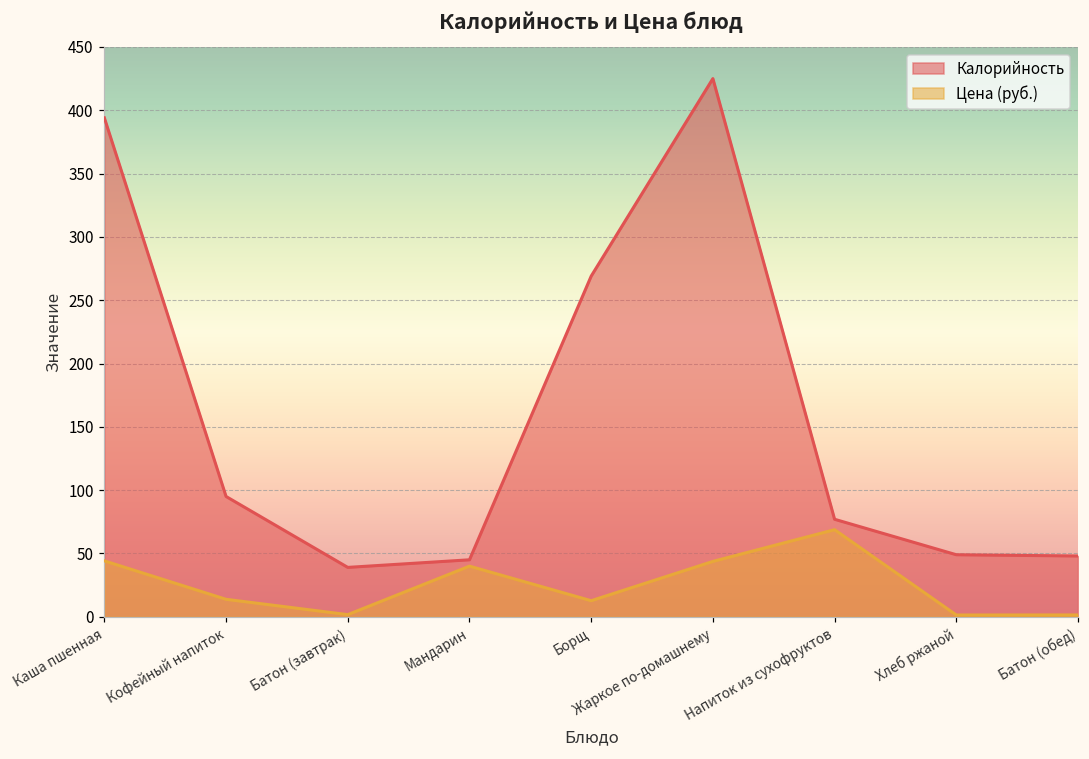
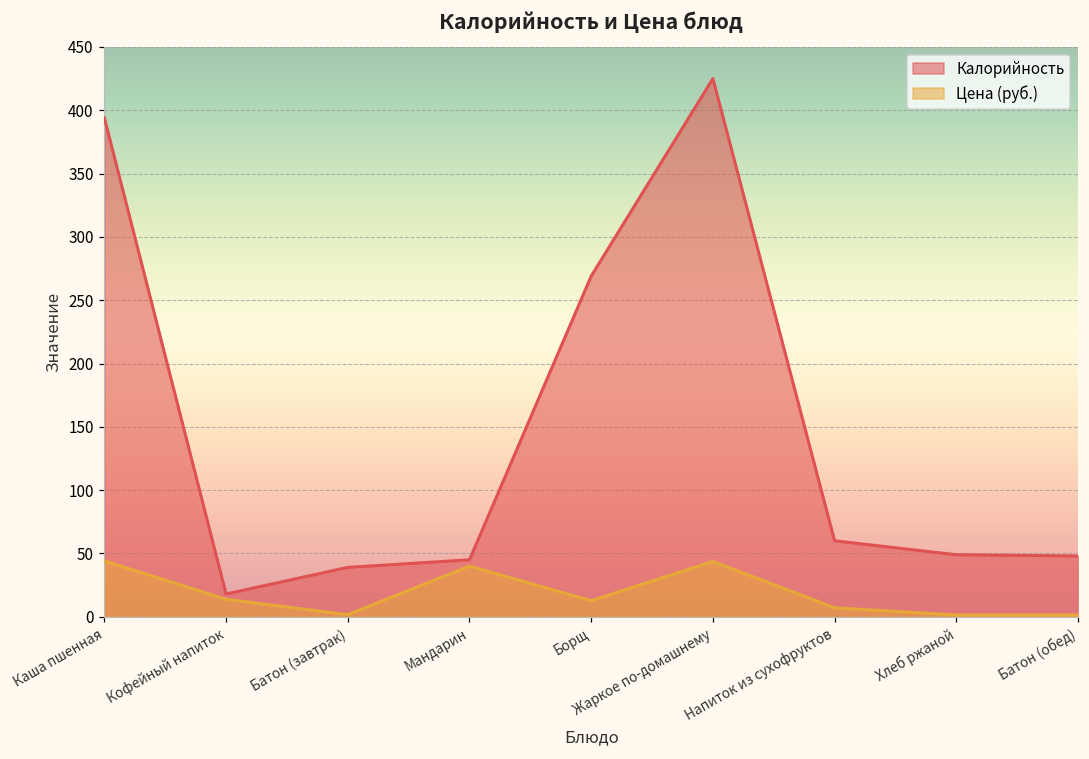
Калорийность, Кофейный напиток: 95 -> 18
Калорийность, Напиток из сухофруктов: 77 -> 60
Цена (руб.), Напиток из сухофруктов: 69 -> 7
